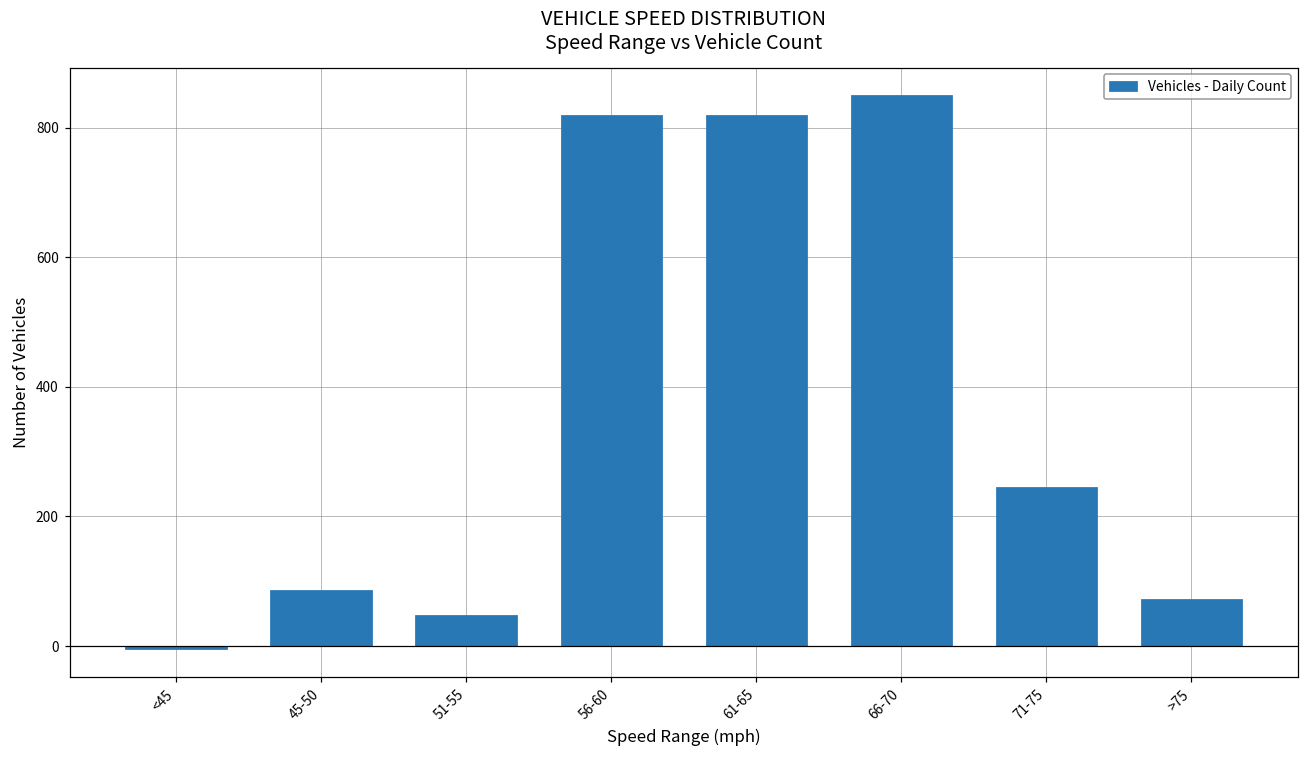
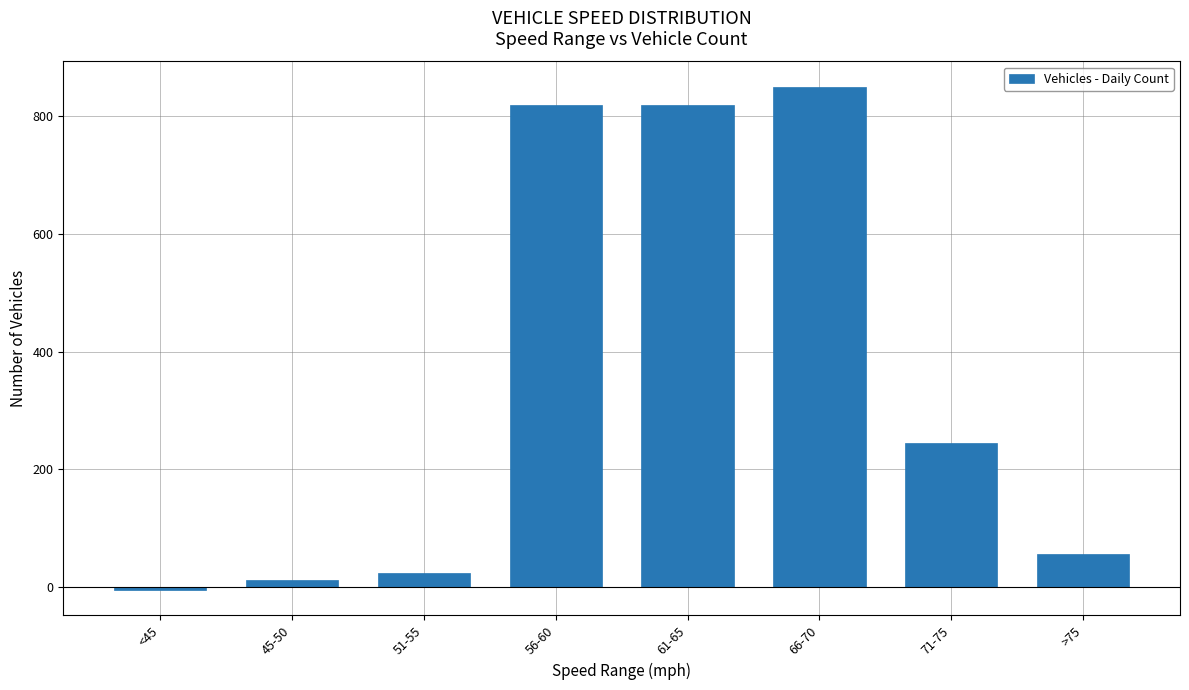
45-50: 90 -> 10
51-55: 50 -> 30
>75: 70 -> 60
